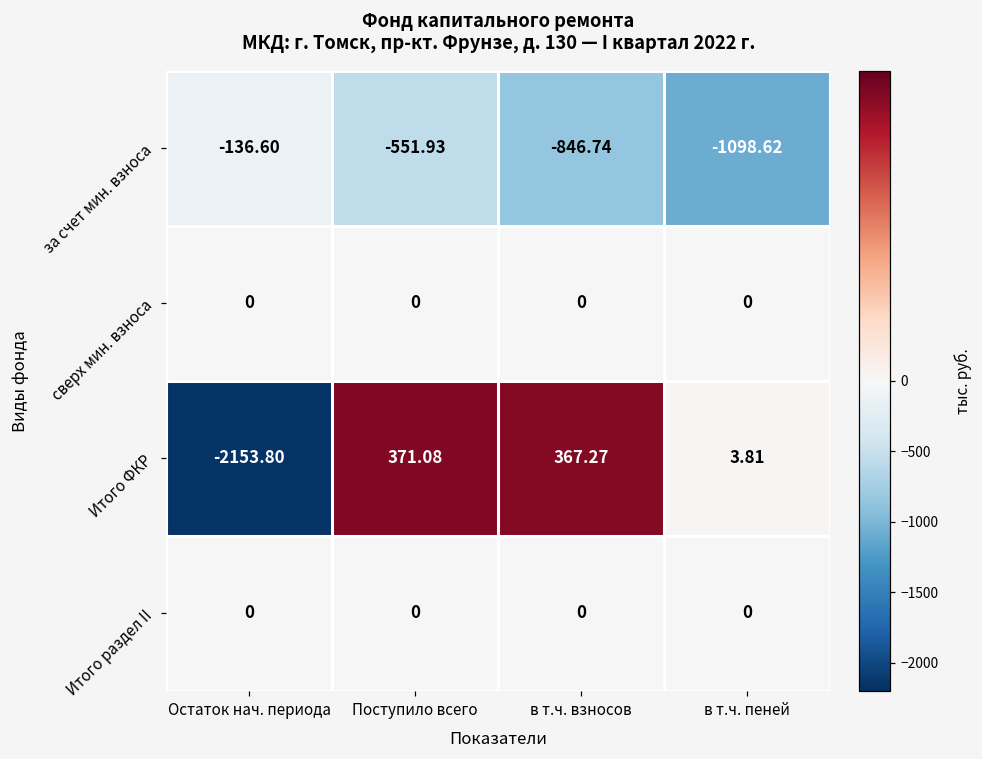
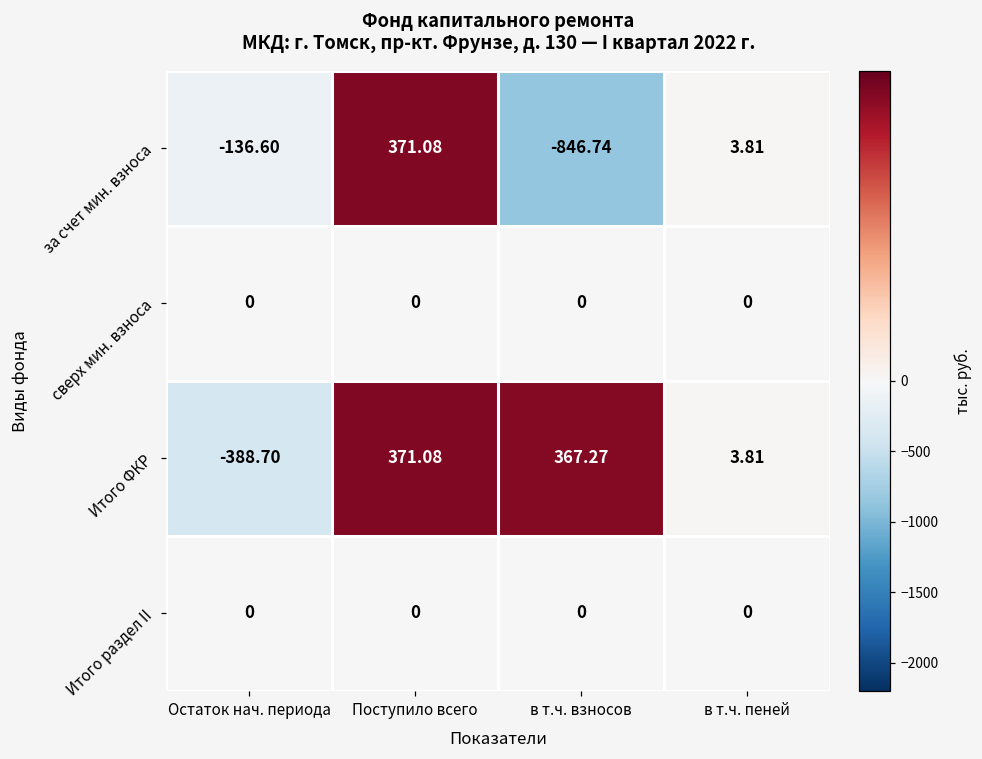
за счет мин. взноса, Поступило всего: -551.93 -> 371.08
за счет мин. взноса, в т.ч. пеней: -1098.62 -> 3.81
Итого ФКР, Остаток нач. периода: -2153.80 -> -388.70
